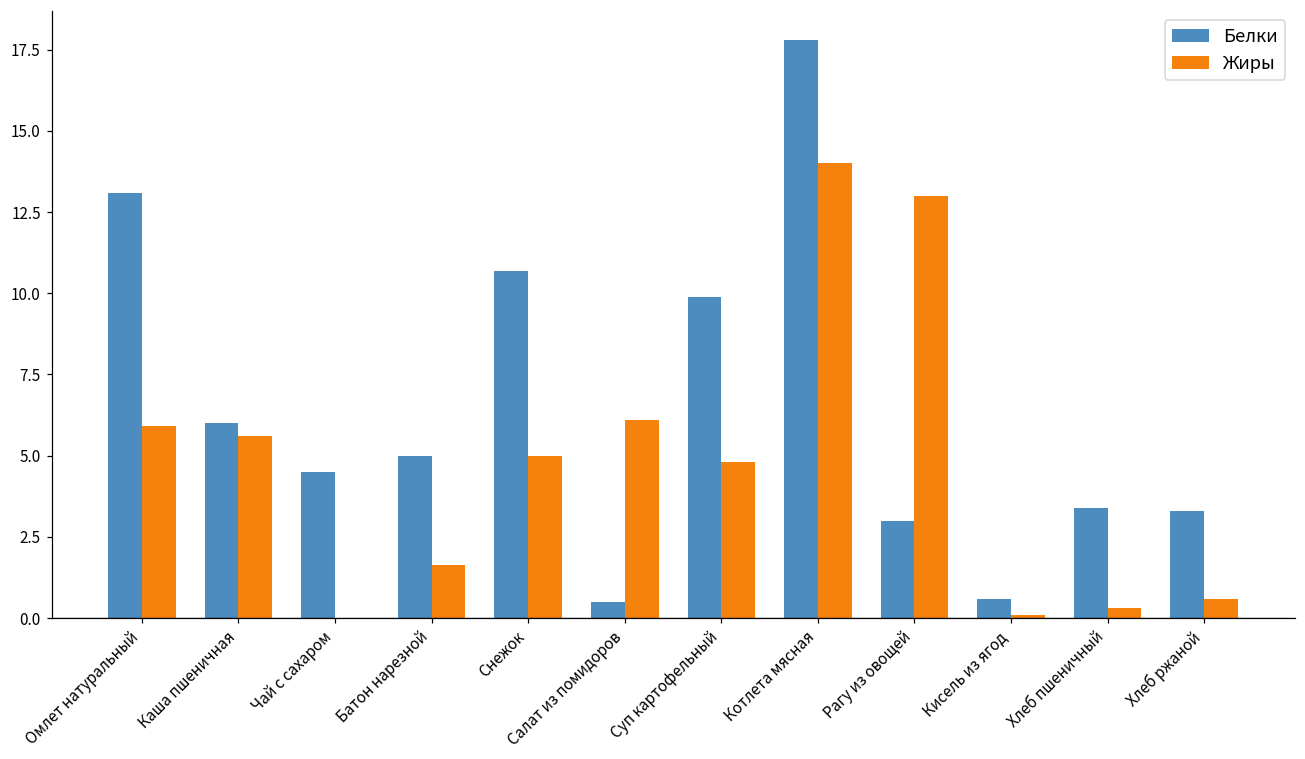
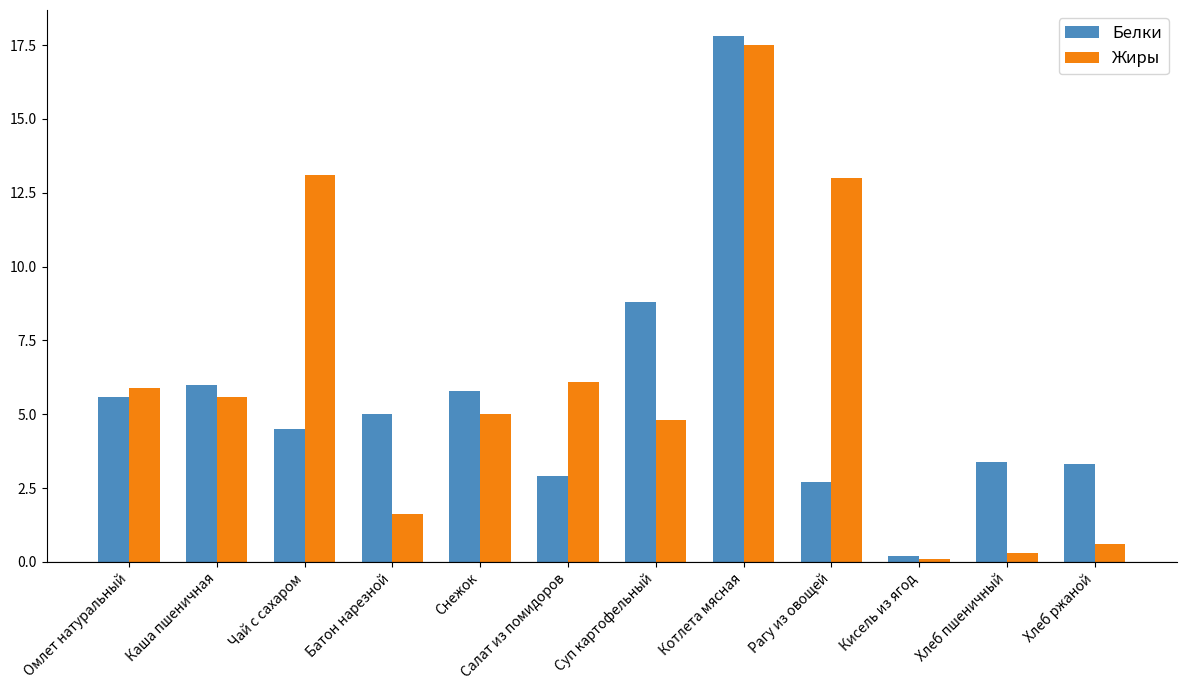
Белки, Омлет натуральный: 13.1 -> 5.6
Жиры, Чай с сахаром: 0.0 -> 13.1
Белки, Снежок: 10.7 -> 5.8
Белки, Салат из помидоров: 0.5 -> 2.9
Белки, Суп картофельный: 9.9 -> 8.8
Жиры, Котлета мясная: 14.0 -> 17.5
Белки, Рагу из овощей: 3.0 -> 2.7
Белки, Кисель из ягод: 0.6 -> 0.2
